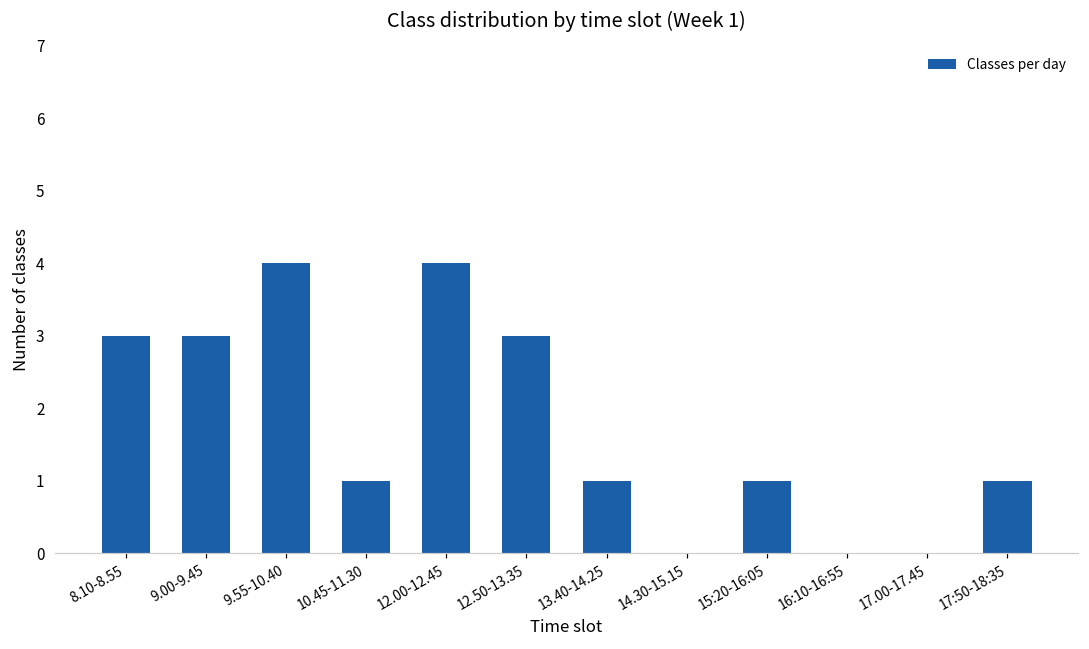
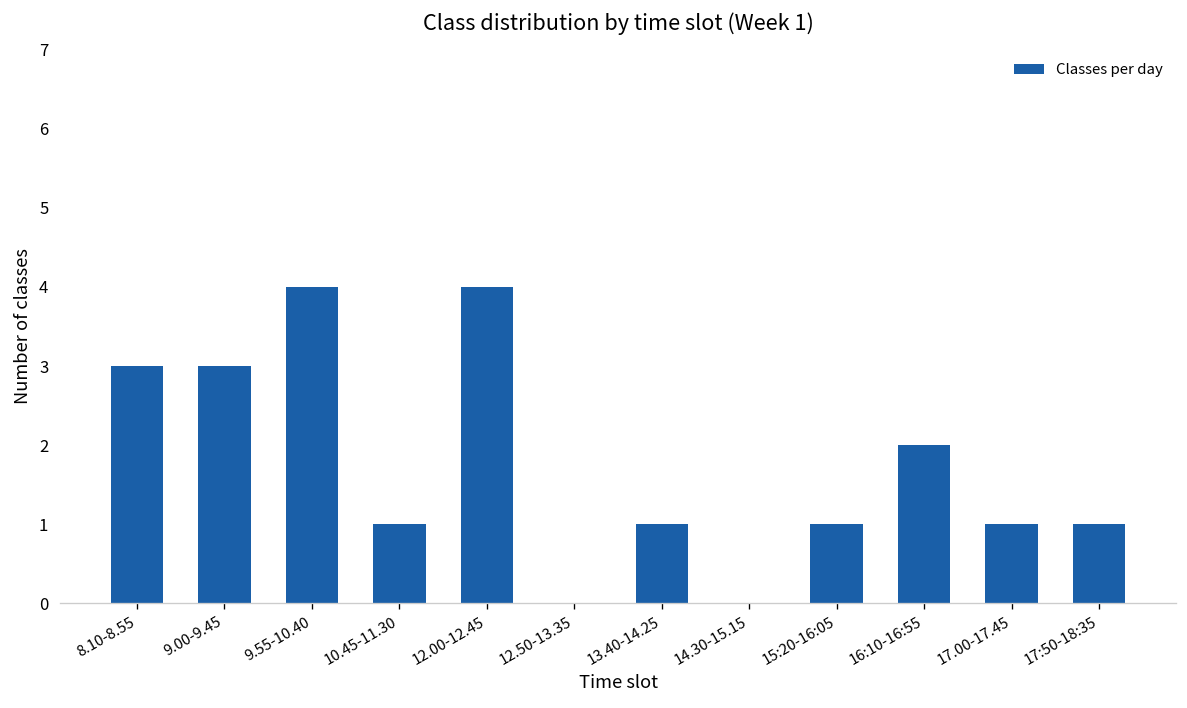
12.50-13.35: 3 -> 0
16:10-16:55: 0 -> 2
17.00-17.45: 0 -> 1
